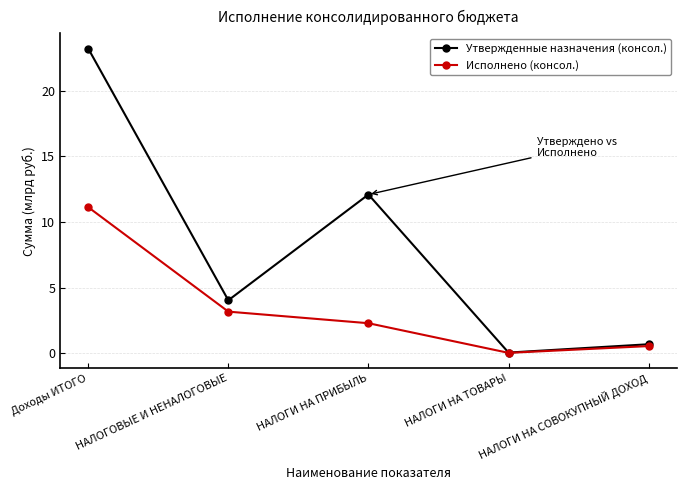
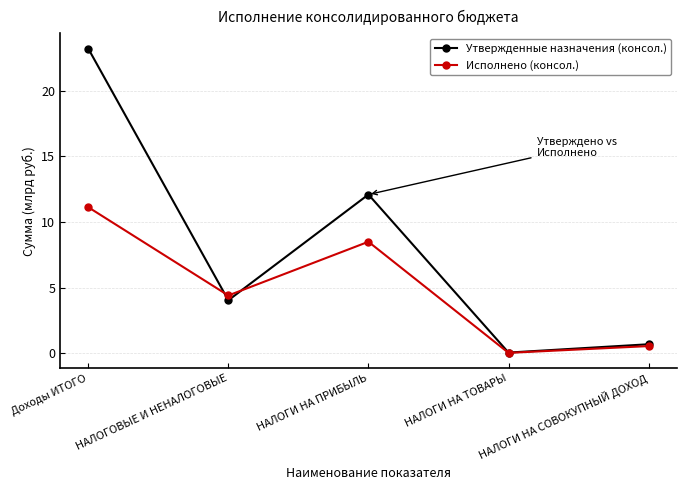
Исполнено (консол.), НАЛОГОВЫЕ И НЕНАЛОГОВЫЕ: 3.2 -> 4.4
Исполнено (консол.), НАЛОГИ НА ПРИБЫЛЬ: 2.3 -> 8.5
